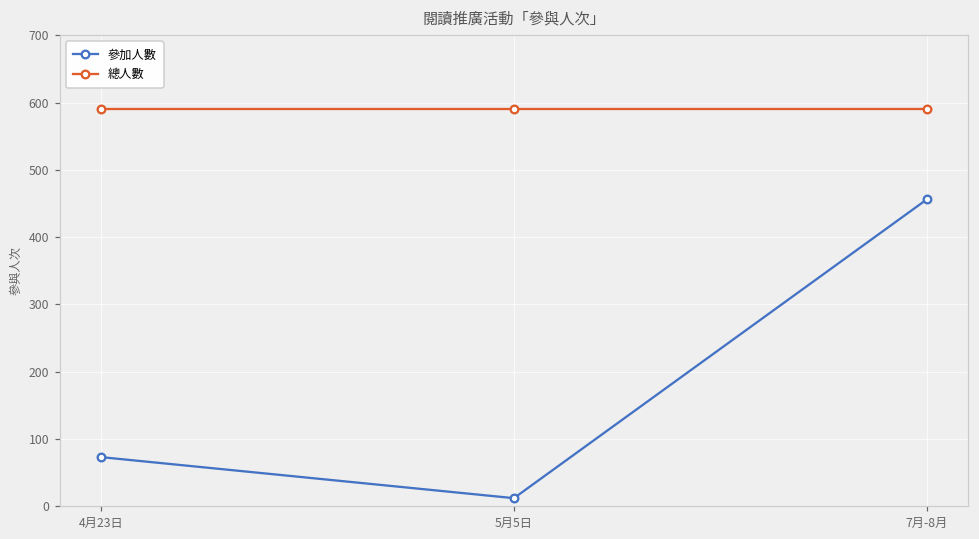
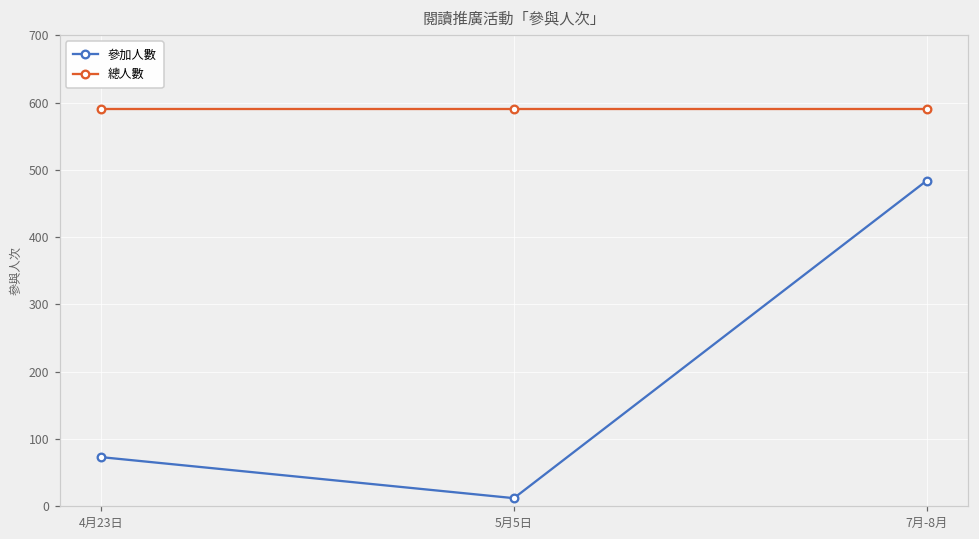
參加人數, 7月-8月: 460 -> 480
